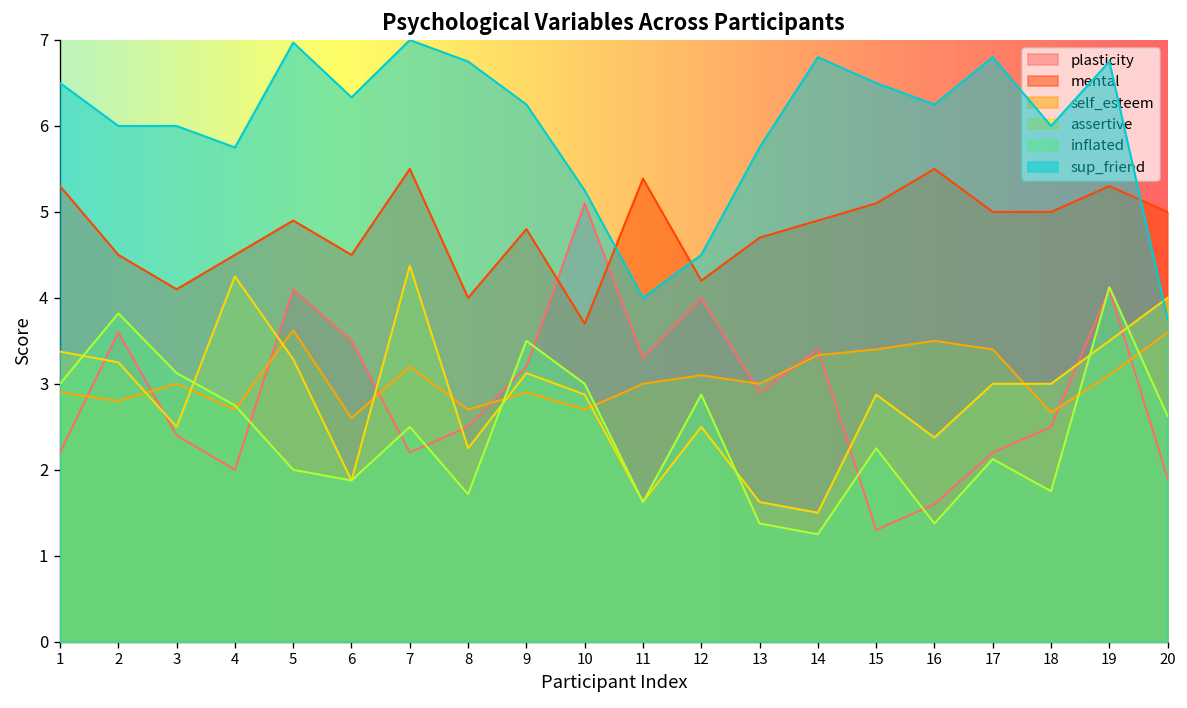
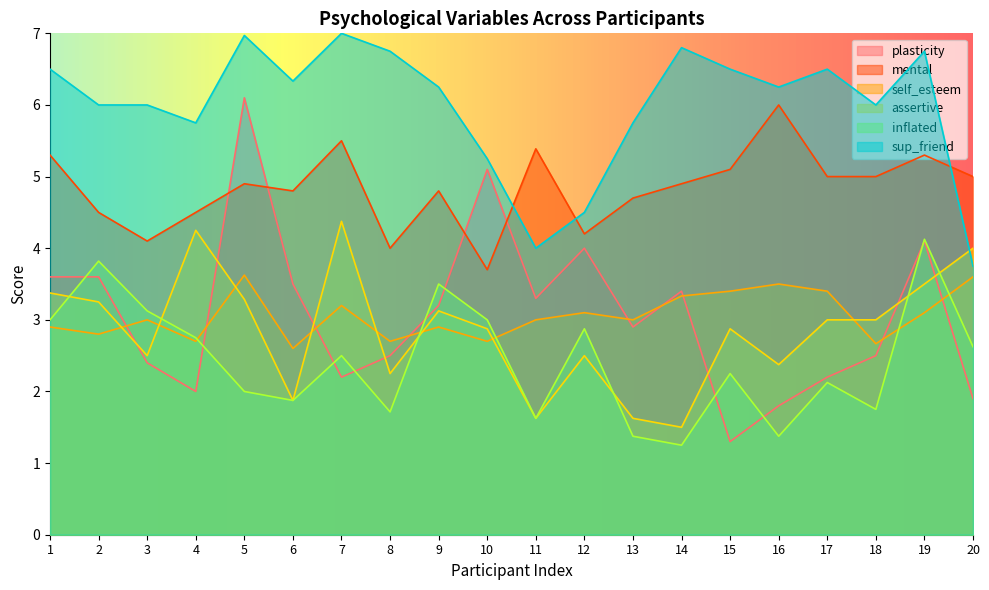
plasticity, 1: 2.2 -> 3.6
plasticity, 5: 4.1 -> 6.1
mental, 6: 4.5 -> 4.8
plasticity, 16: 1.6 -> 1.8
mental, 16: 5.5 -> 6.0
sup_friend, 17: 6.8 -> 6.5
